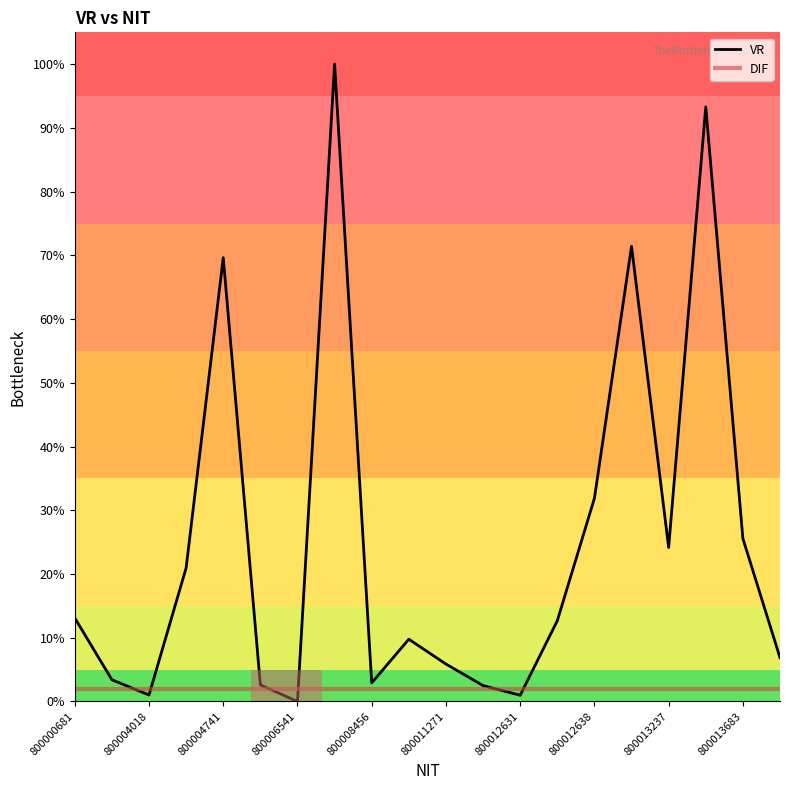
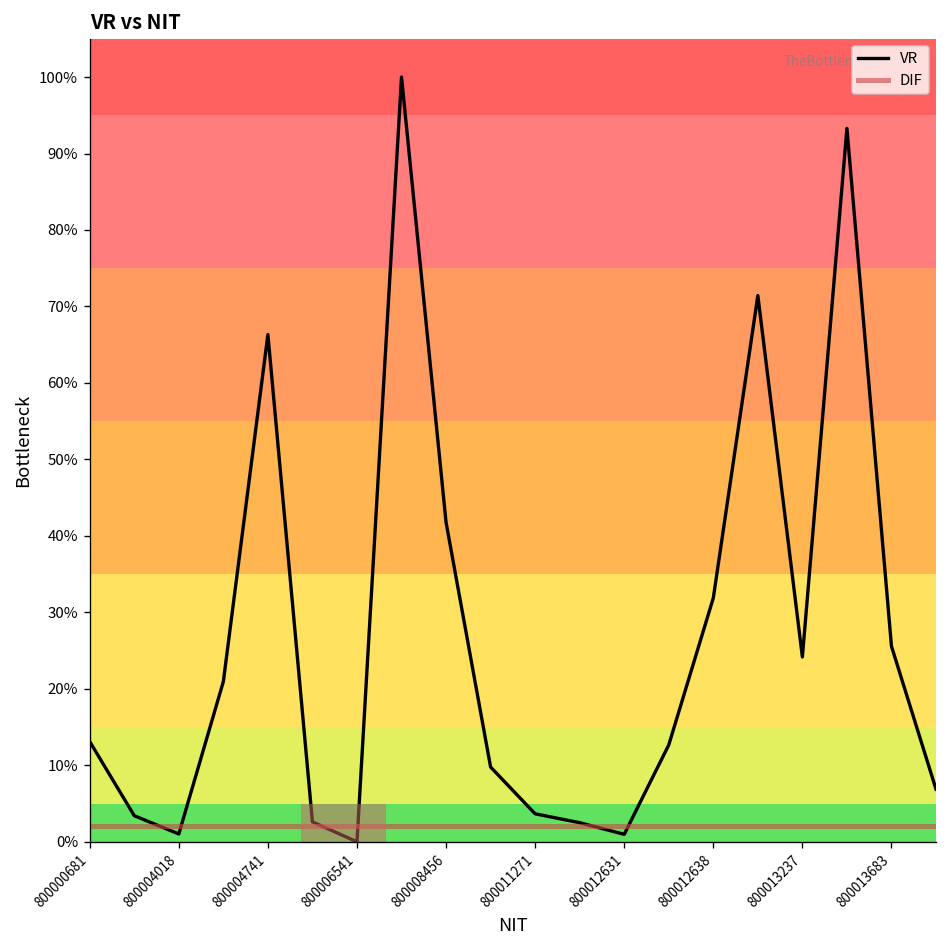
VR, 800004741: 70% -> 66%
VR, 800008456: 3% -> 42%
VR, 800011271: 6% -> 4%
